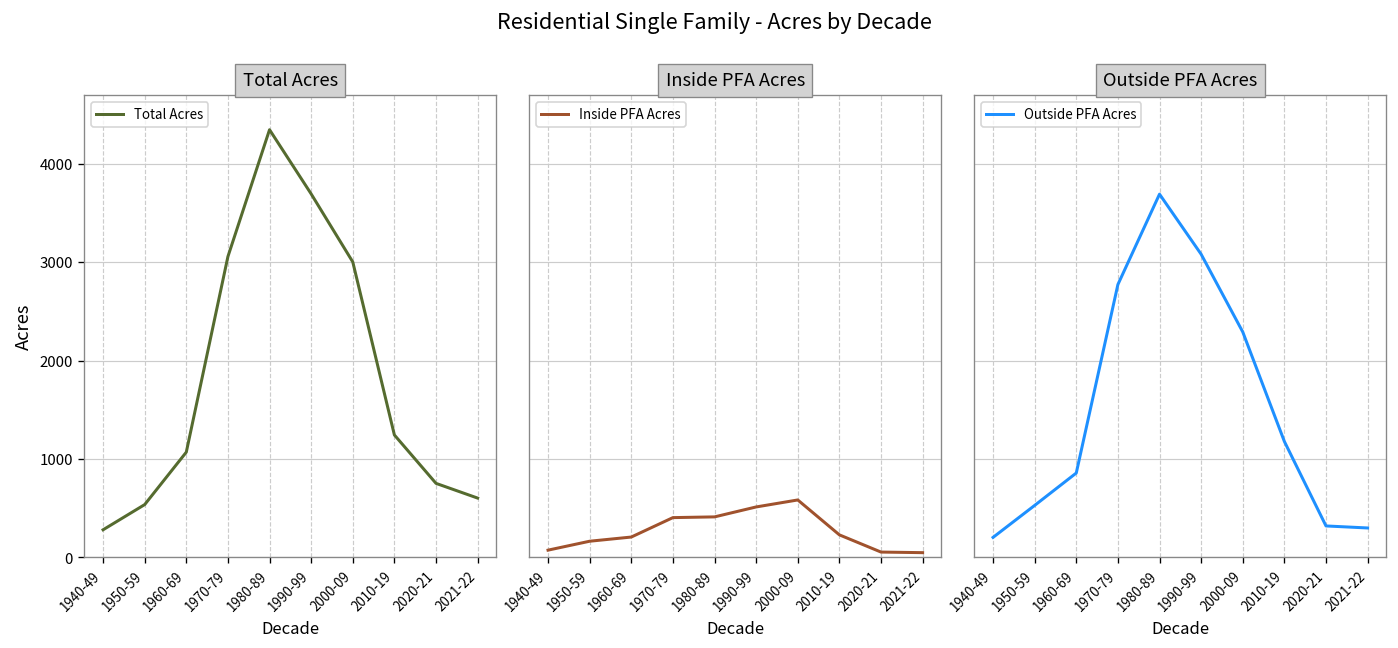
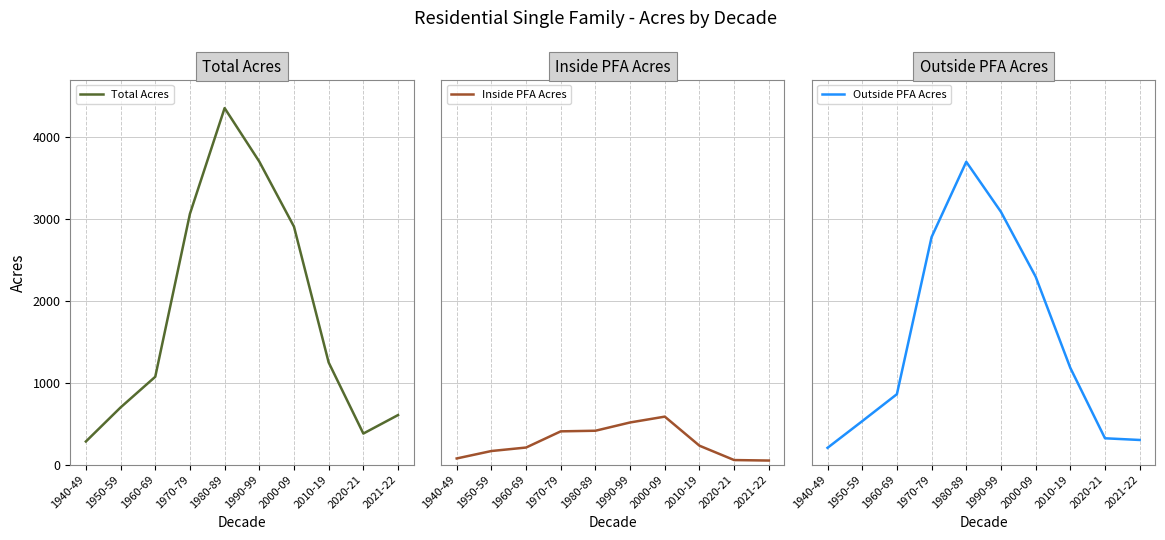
Total Acres, 1950-59: 500 -> 700
Total Acres, 2000-09: 3000 -> 2900
Total Acres, 2020-21: 800 -> 400
